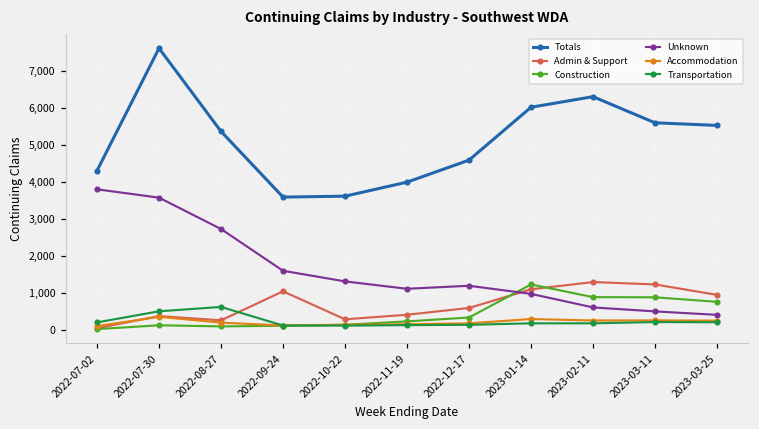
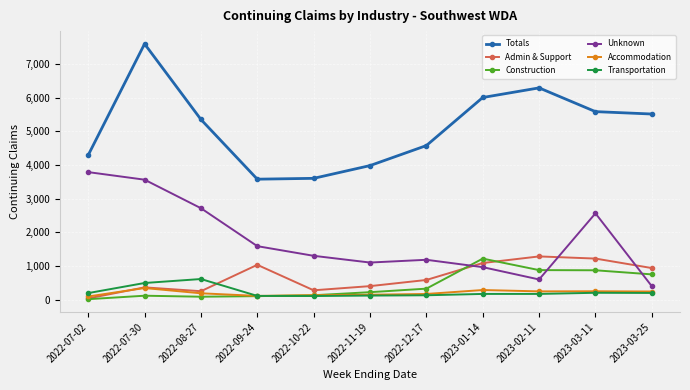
Unknown, 2023-03-11: 500 -> 2,600
